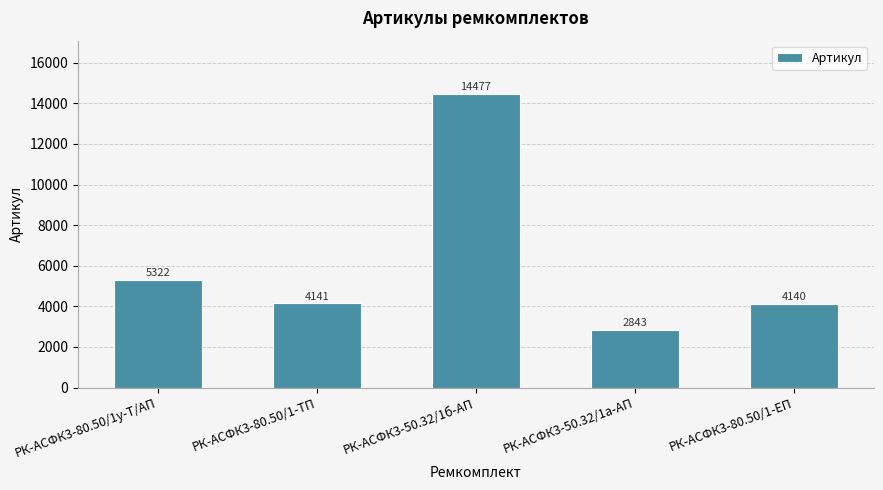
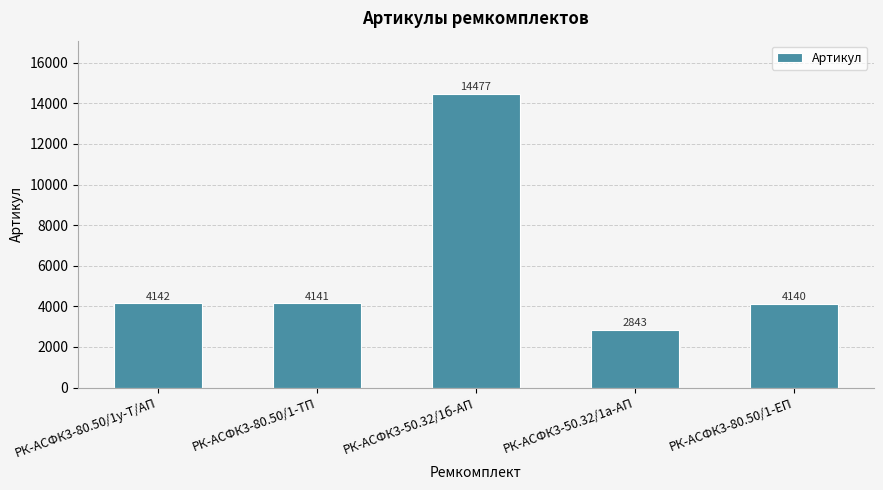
РК-АСФК3-80.50/1у-Т/АП: 5322 -> 4142
